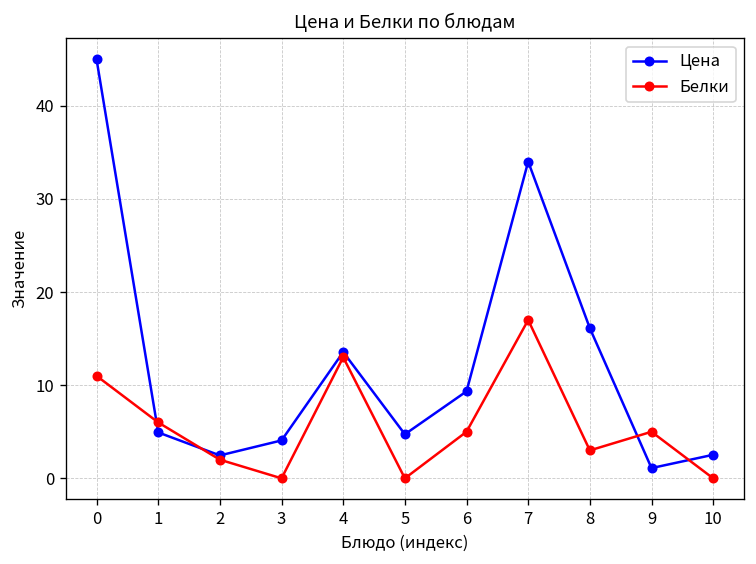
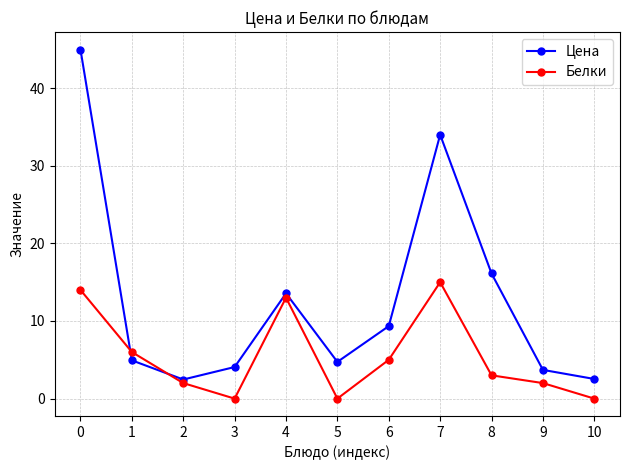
Белки, 0: 11 -> 14
Белки, 7: 17 -> 15
Цена, 9: 1 -> 4
Белки, 9: 5 -> 2
